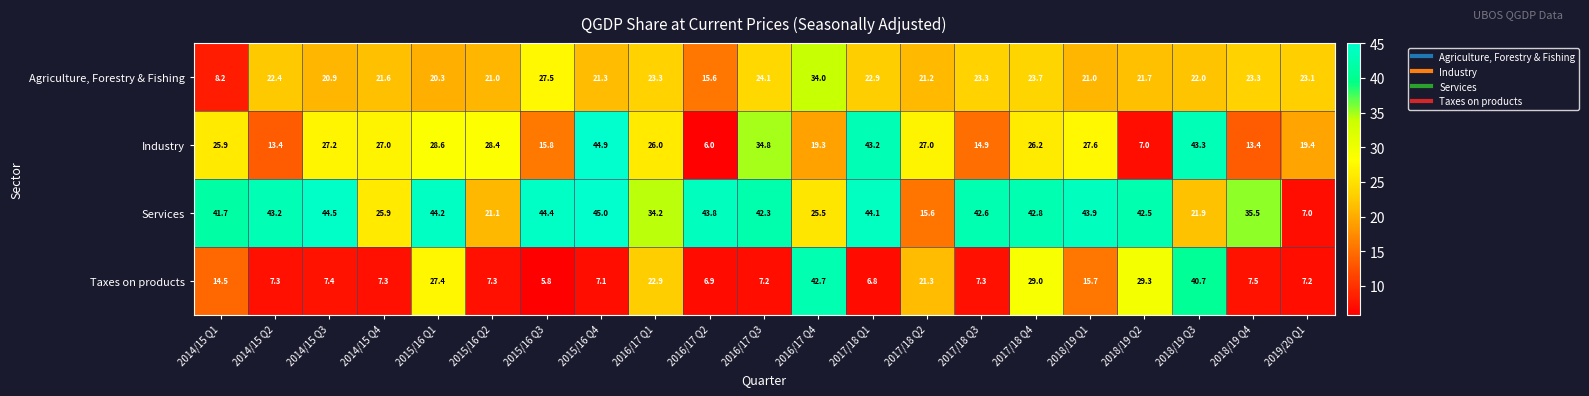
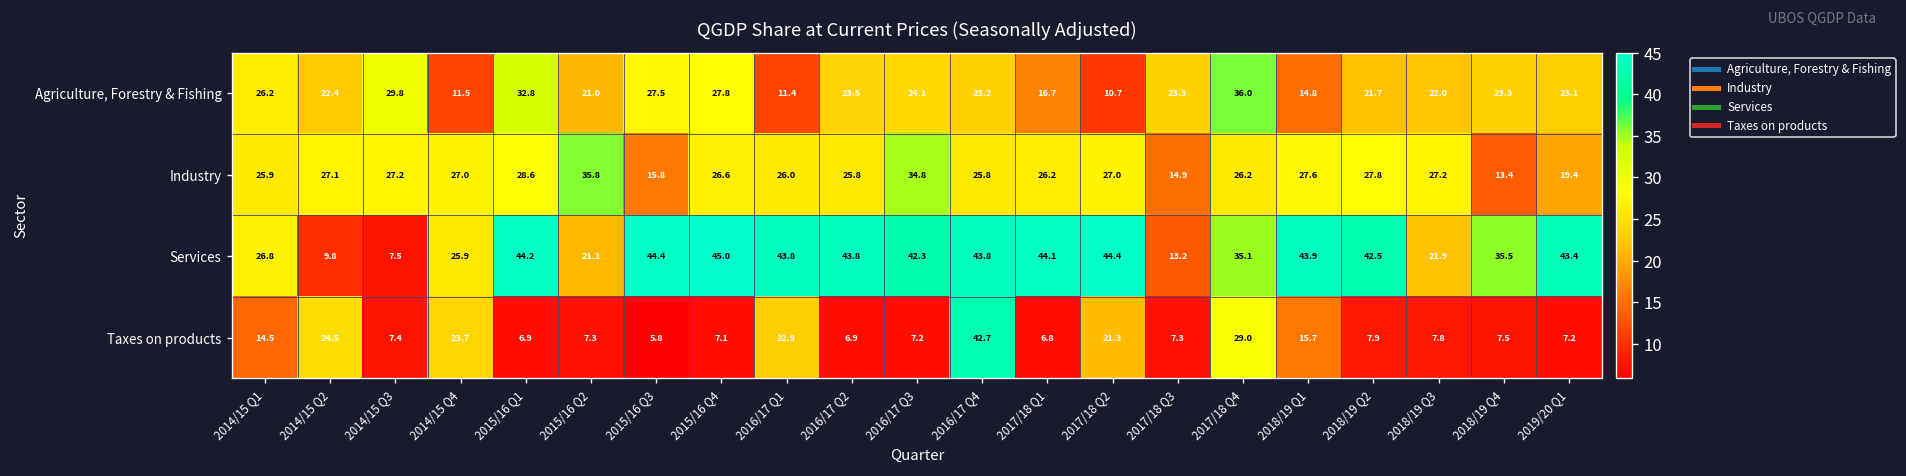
Agriculture, Forestry & Fishing, 2014/15 Q1: 8.2 -> 26.2
Agriculture, Forestry & Fishing, 2014/15 Q3: 20.9 -> 29.8
Agriculture, Forestry & Fishing, 2014/15 Q4: 21.6 -> 11.5
Agriculture, Forestry & Fishing, 2015/16 Q1: 20.3 -> 32.8
Agriculture, Forestry & Fishing, 2015/16 Q4: 21.3 -> 27.8
Agriculture, Forestry & Fishing, 2016/17 Q1: 23.3 -> 11.4
Agriculture, Forestry & Fishing, 2016/17 Q2: 15.6 -> 23.5
Agriculture, Forestry & Fishing, 2016/17 Q4: 34.0 -> 23.2
Agriculture, Forestry & Fishing, 2017/18 Q1: 22.9 -> 16.7
Agriculture, Forestry & Fishing, 2017/18 Q2: 21.2 -> 10.7
Agriculture, Forestry & Fishing, 2017/18 Q4: 23.7 -> 36.0
Agriculture, Forestry & Fishing, 2018/19 Q1: 21.0 -> 14.8
Industry, 2014/15 Q2: 13.4 -> 27.1
Industry, 2015/16 Q2: 28.4 -> 35.8
Industry, 2015/16 Q4: 44.9 -> 26.6
Industry, 2016/17 Q2: 6.0 -> 25.8
Industry, 2016/17 Q4: 19.3 -> 25.8
Industry, 2017/18 Q1: 43.2 -> 26.2
Industry, 2018/19 Q2: 7.0 -> 27.8
Industry, 2018/19 Q3: 43.3 -> 27.2
Services, 2014/15 Q1: 41.7 -> 26.8
Services, 2014/15 Q2: 43.2 -> 9.8
Services, 2014/15 Q3: 44.5 -> 7.5
Services, 2016/17 Q1: 34.2 -> 43.8
Services, 2016/17 Q4: 25.5 -> 43.8
Services, 2017/18 Q2: 15.6 -> 44.4
Services, 2017/18 Q3: 42.6 -> 13.2
Services, 2017/18 Q4: 42.8 -> 35.1
Services, 2019/20 Q1: 7.0 -> 43.4
Taxes on products, 2014/15 Q2: 7.3 -> 24.5
Taxes on products, 2014/15 Q4: 7.3 -> 23.7
Taxes on products, 2015/16 Q1: 27.4 -> 6.9
Taxes on products, 2018/19 Q2: 29.3 -> 7.9
Taxes on products, 2018/19 Q3: 40.7 -> 7.8
